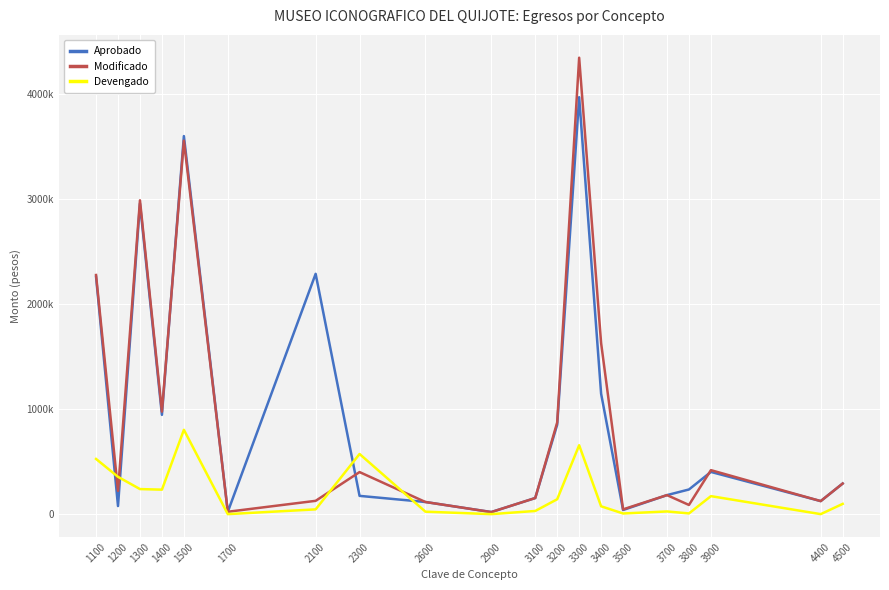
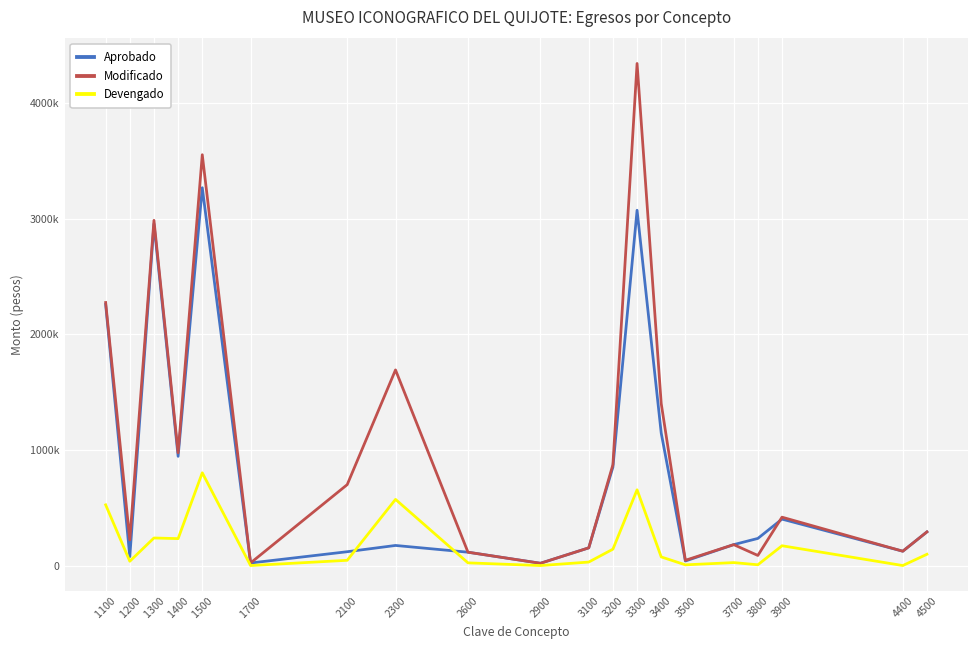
Devengado, 1200: 350000 -> 40000
Aprobado, 1500: 3600000 -> 3270000
Aprobado, 2100: 2290000 -> 120000
Modificado, 2100: 130000 -> 700000
Modificado, 2300: 400000 -> 1690000
Aprobado, 3300: 3970000 -> 3070000
Modificado, 3400: 1630000 -> 1400000
